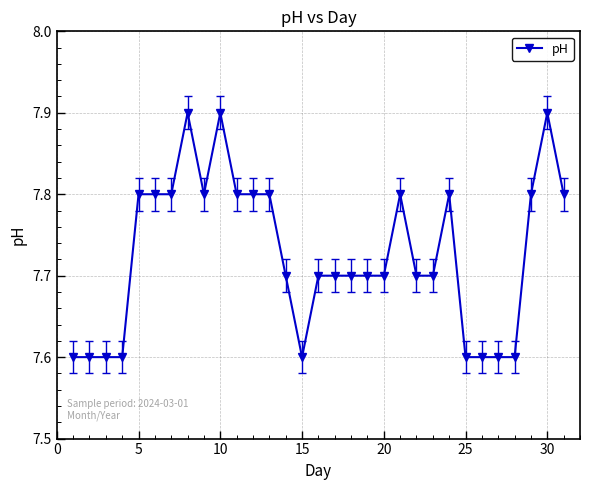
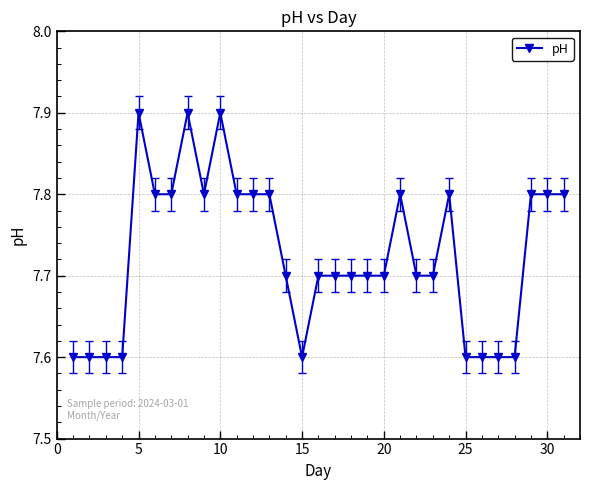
pH, 5: 7.8 -> 7.9
pH, 30: 7.9 -> 7.8
